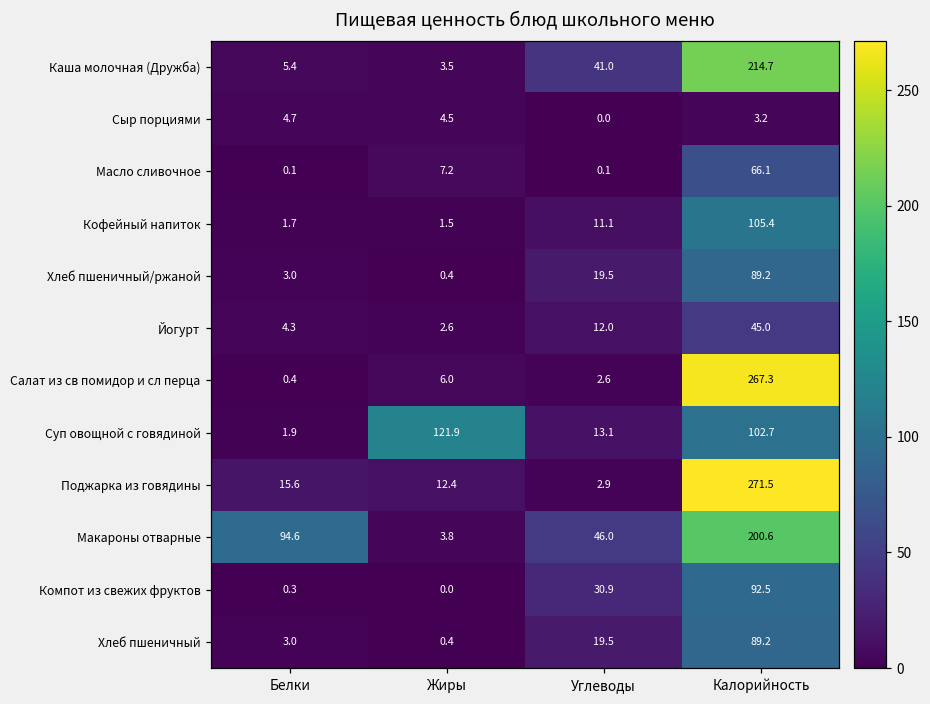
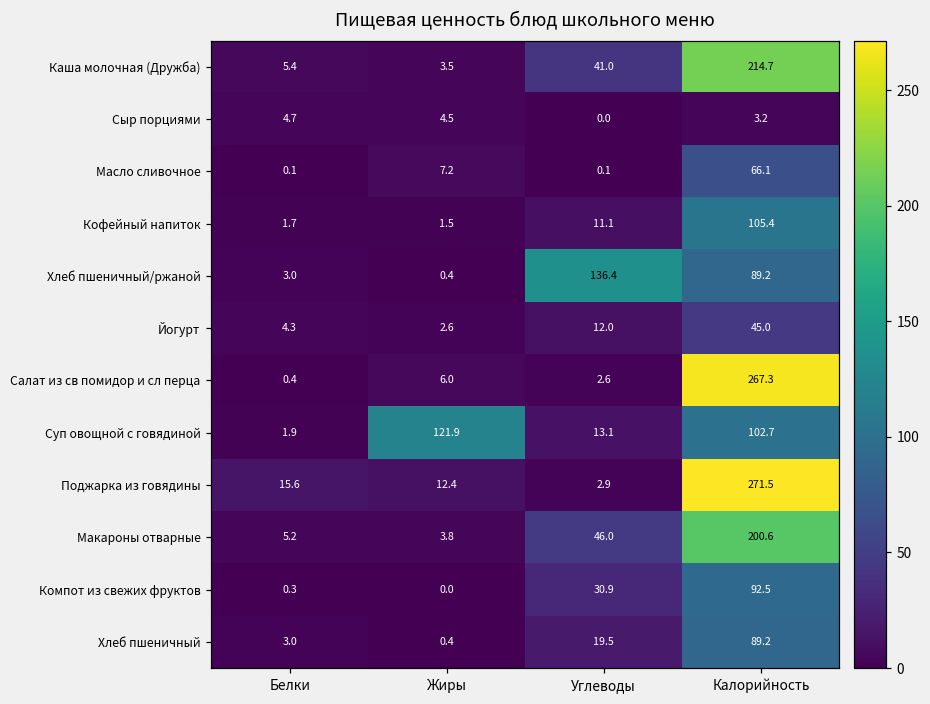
Хлеб пшеничный/ржаной, Углеводы: 19.5 -> 136.4
Макароны отварные, Белки: 94.6 -> 5.2
